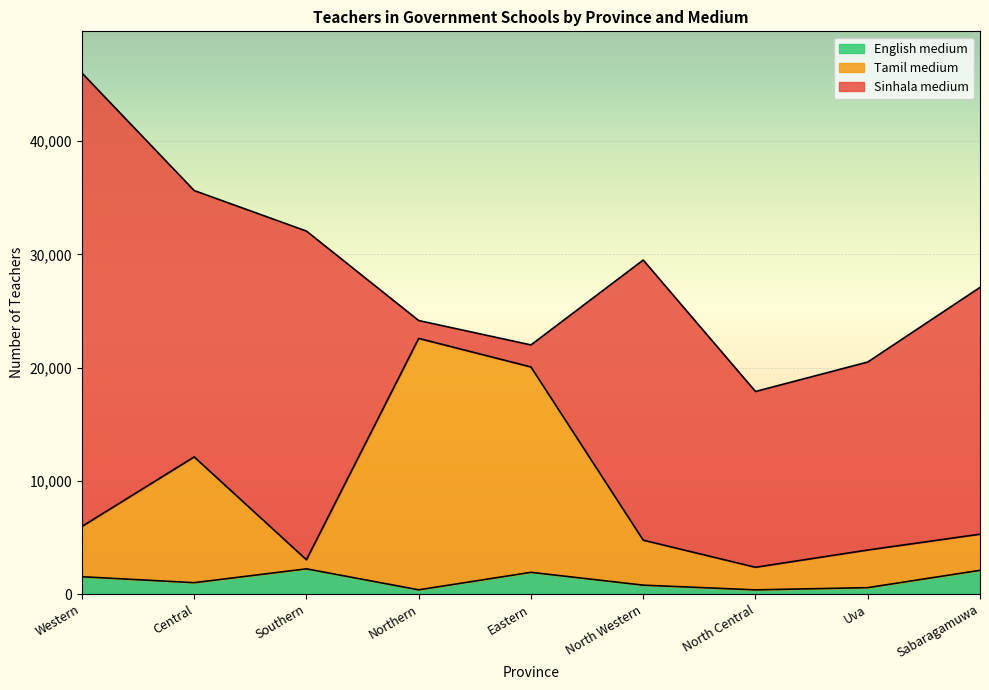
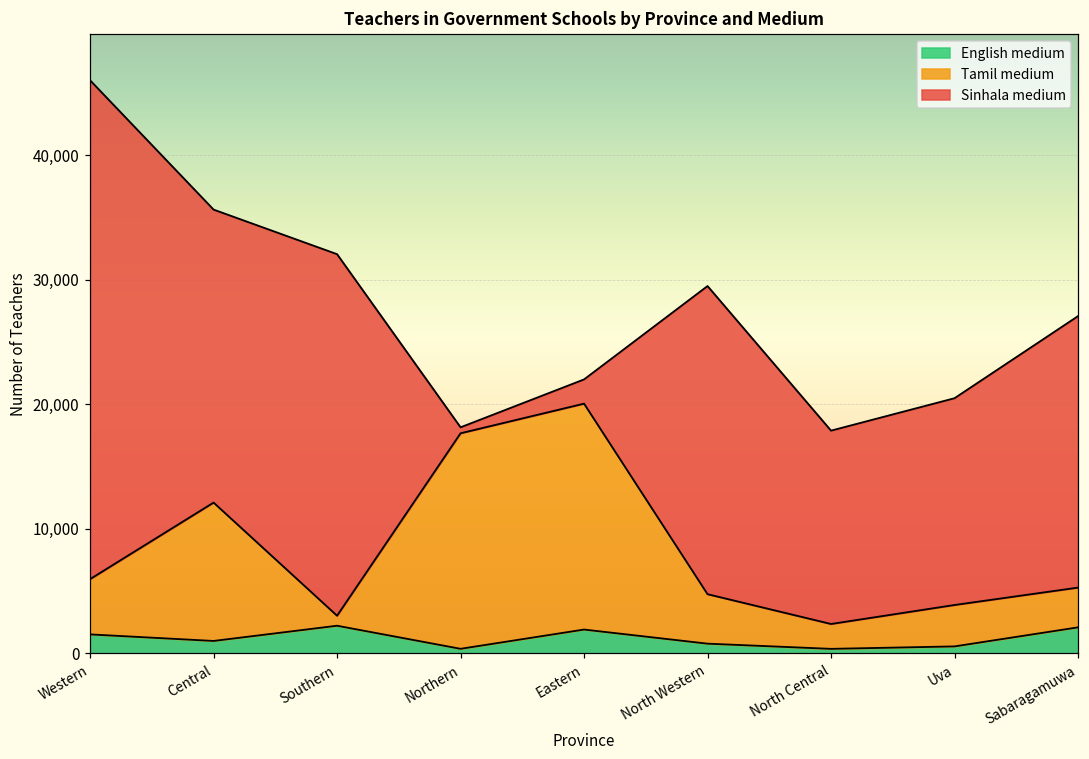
Tamil medium, Northern: 22,200 -> 17,300
Sinhala medium, Northern: 1,600 -> 500
